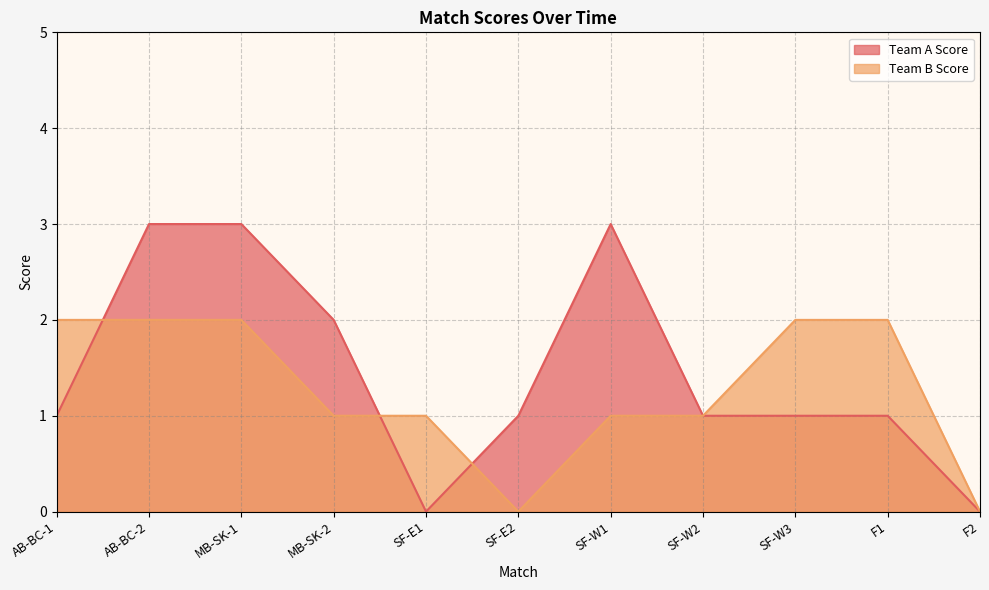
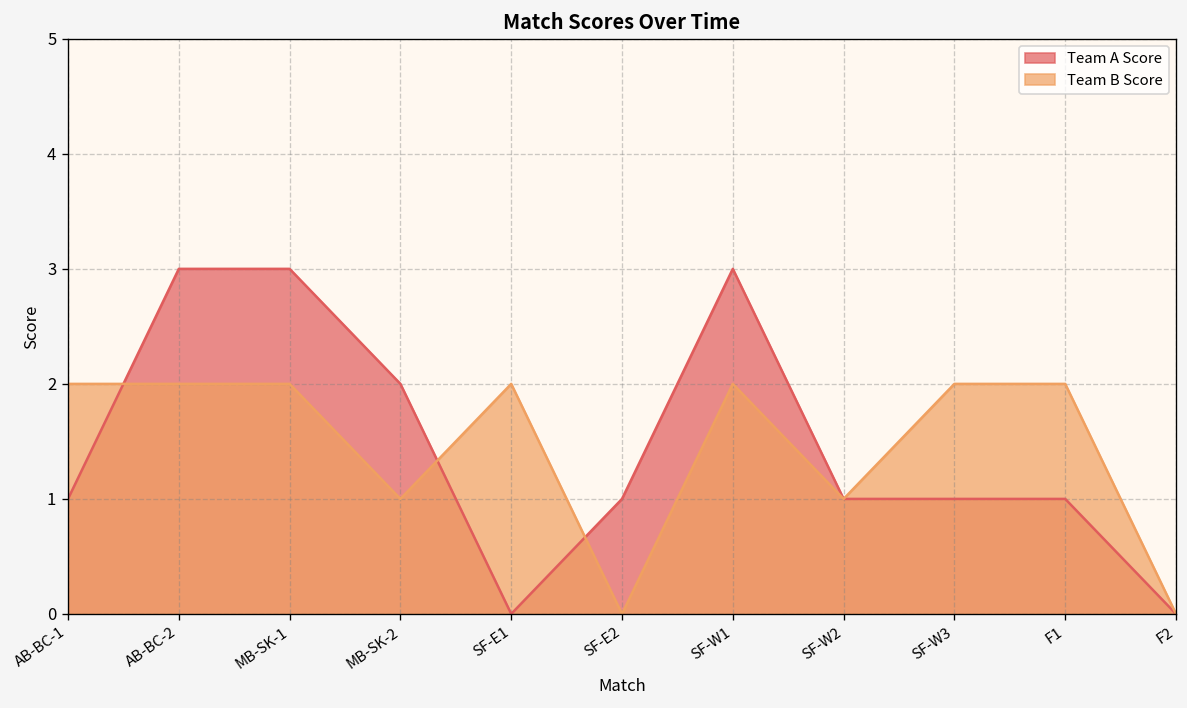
Team B Score, SF-E1: 1 -> 2
Team B Score, SF-W1: 1 -> 2
